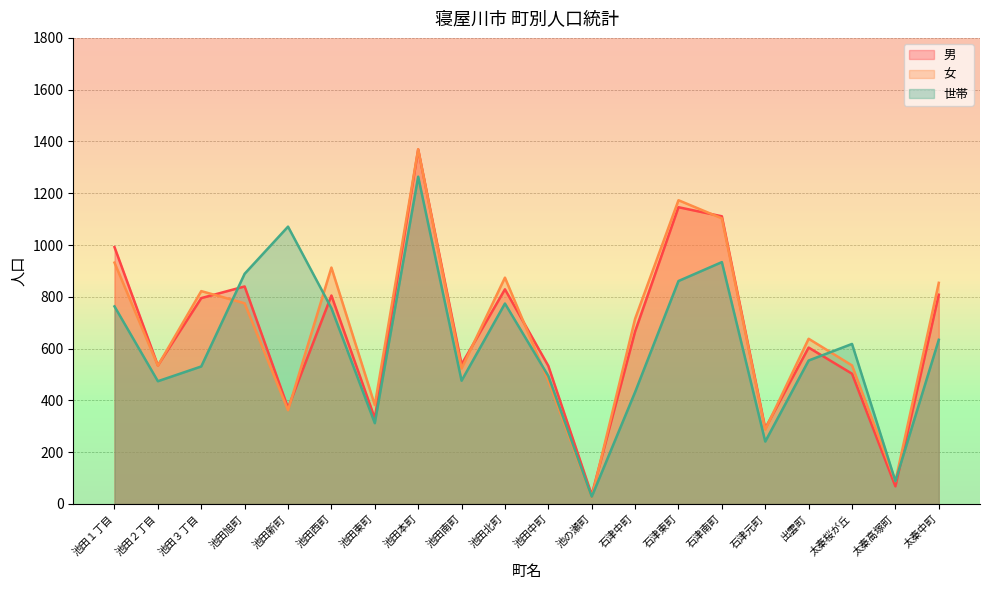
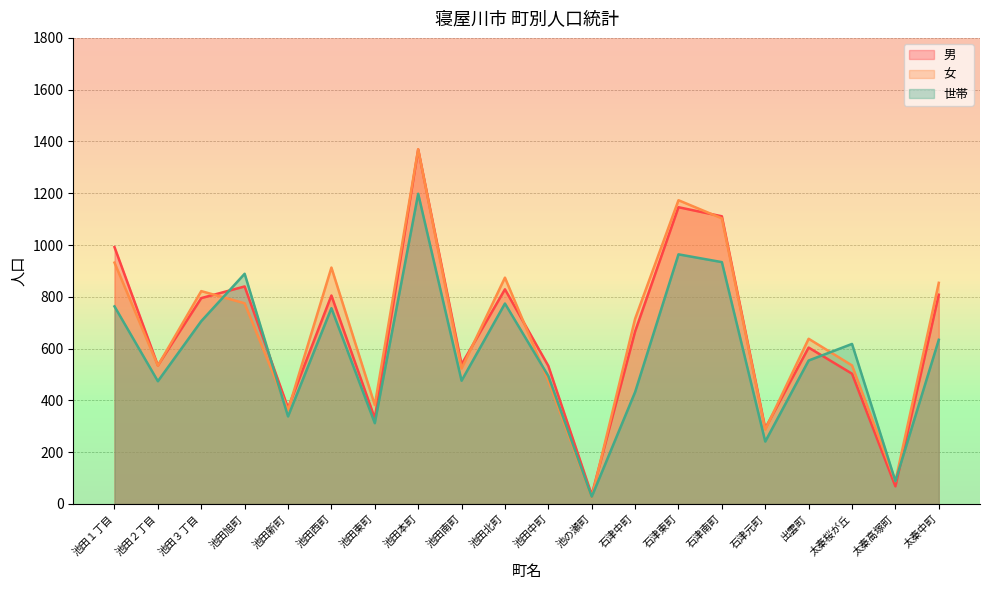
世帯, 池田３丁目: 530 -> 710
世帯, 池田新町: 1070 -> 340
世帯, 池田本町: 1260 -> 1200
世帯, 石津東町: 860 -> 960
